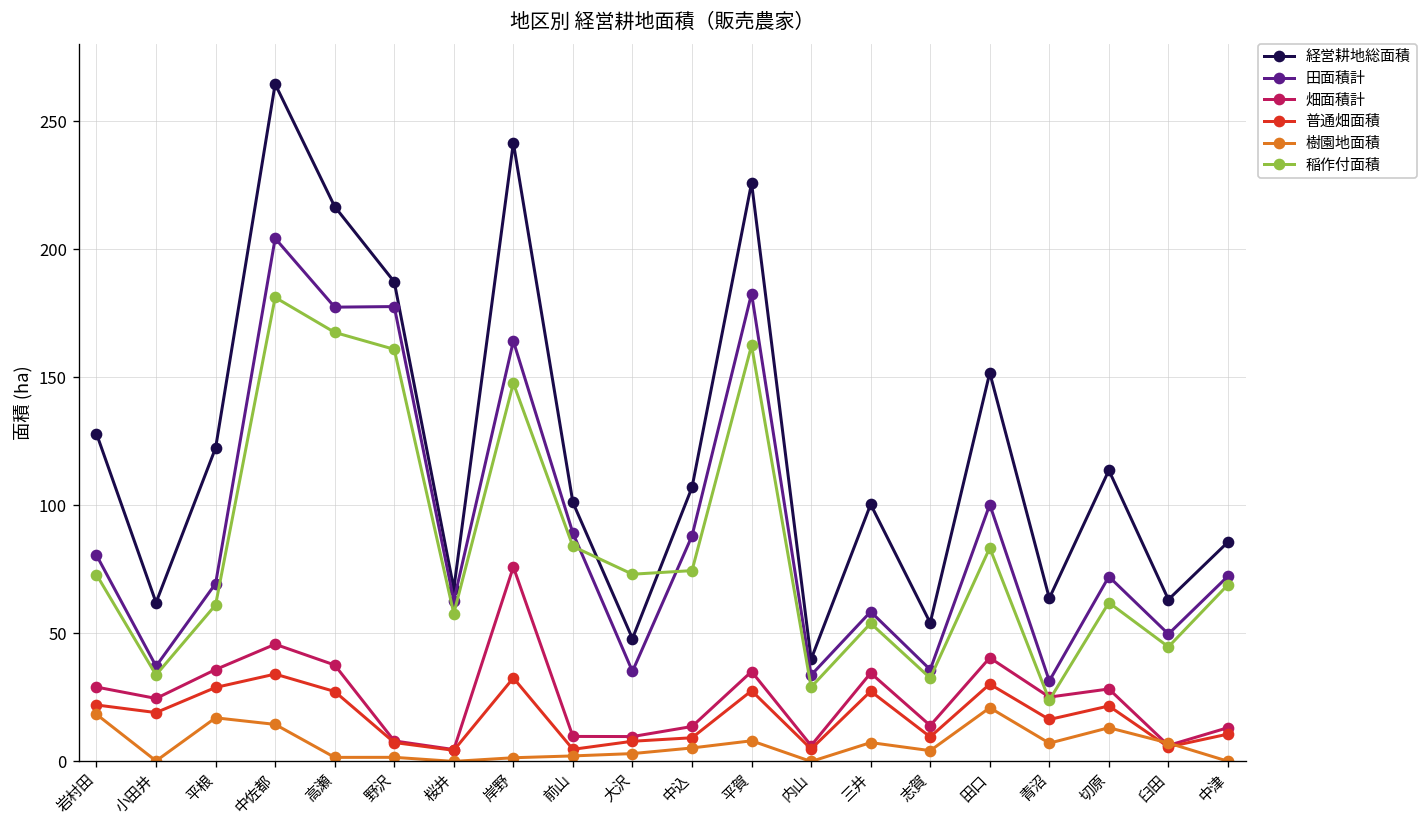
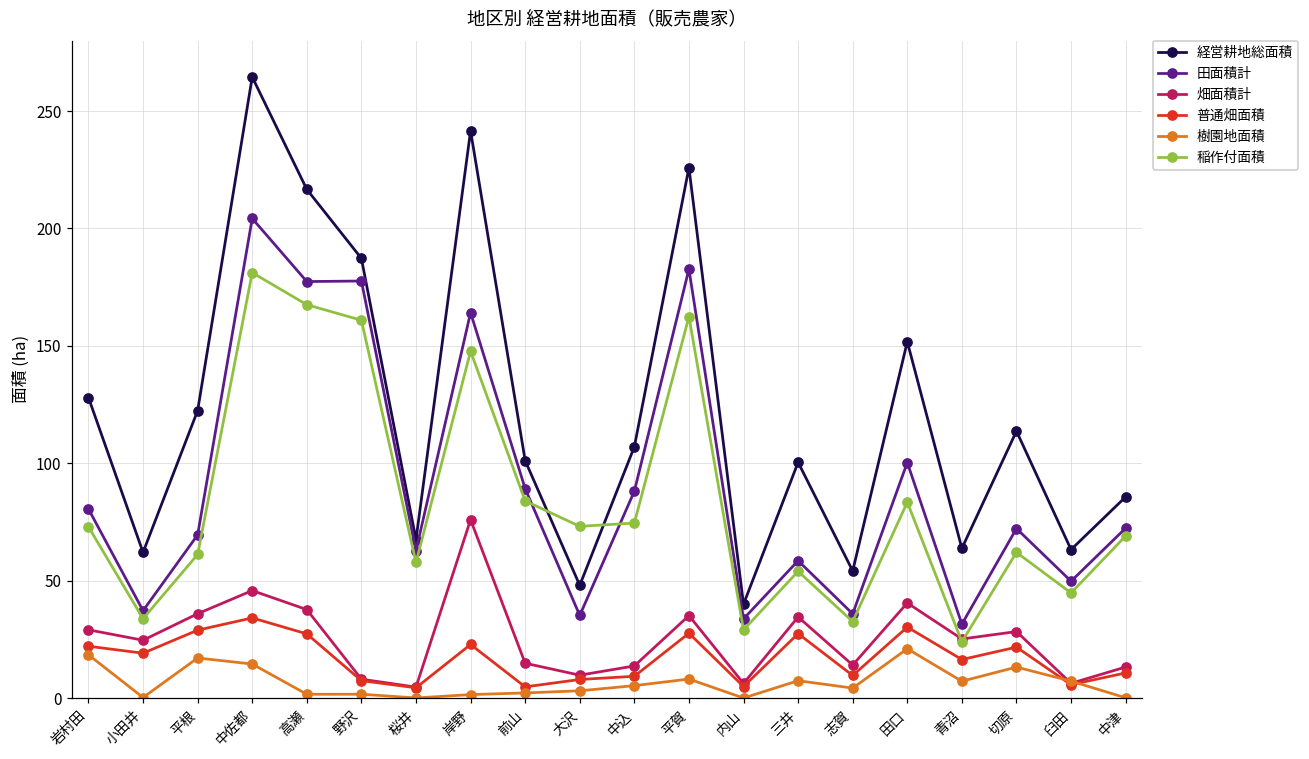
普通畑面積, 岸野: 33 -> 23
畑面積計, 前山: 10 -> 15
